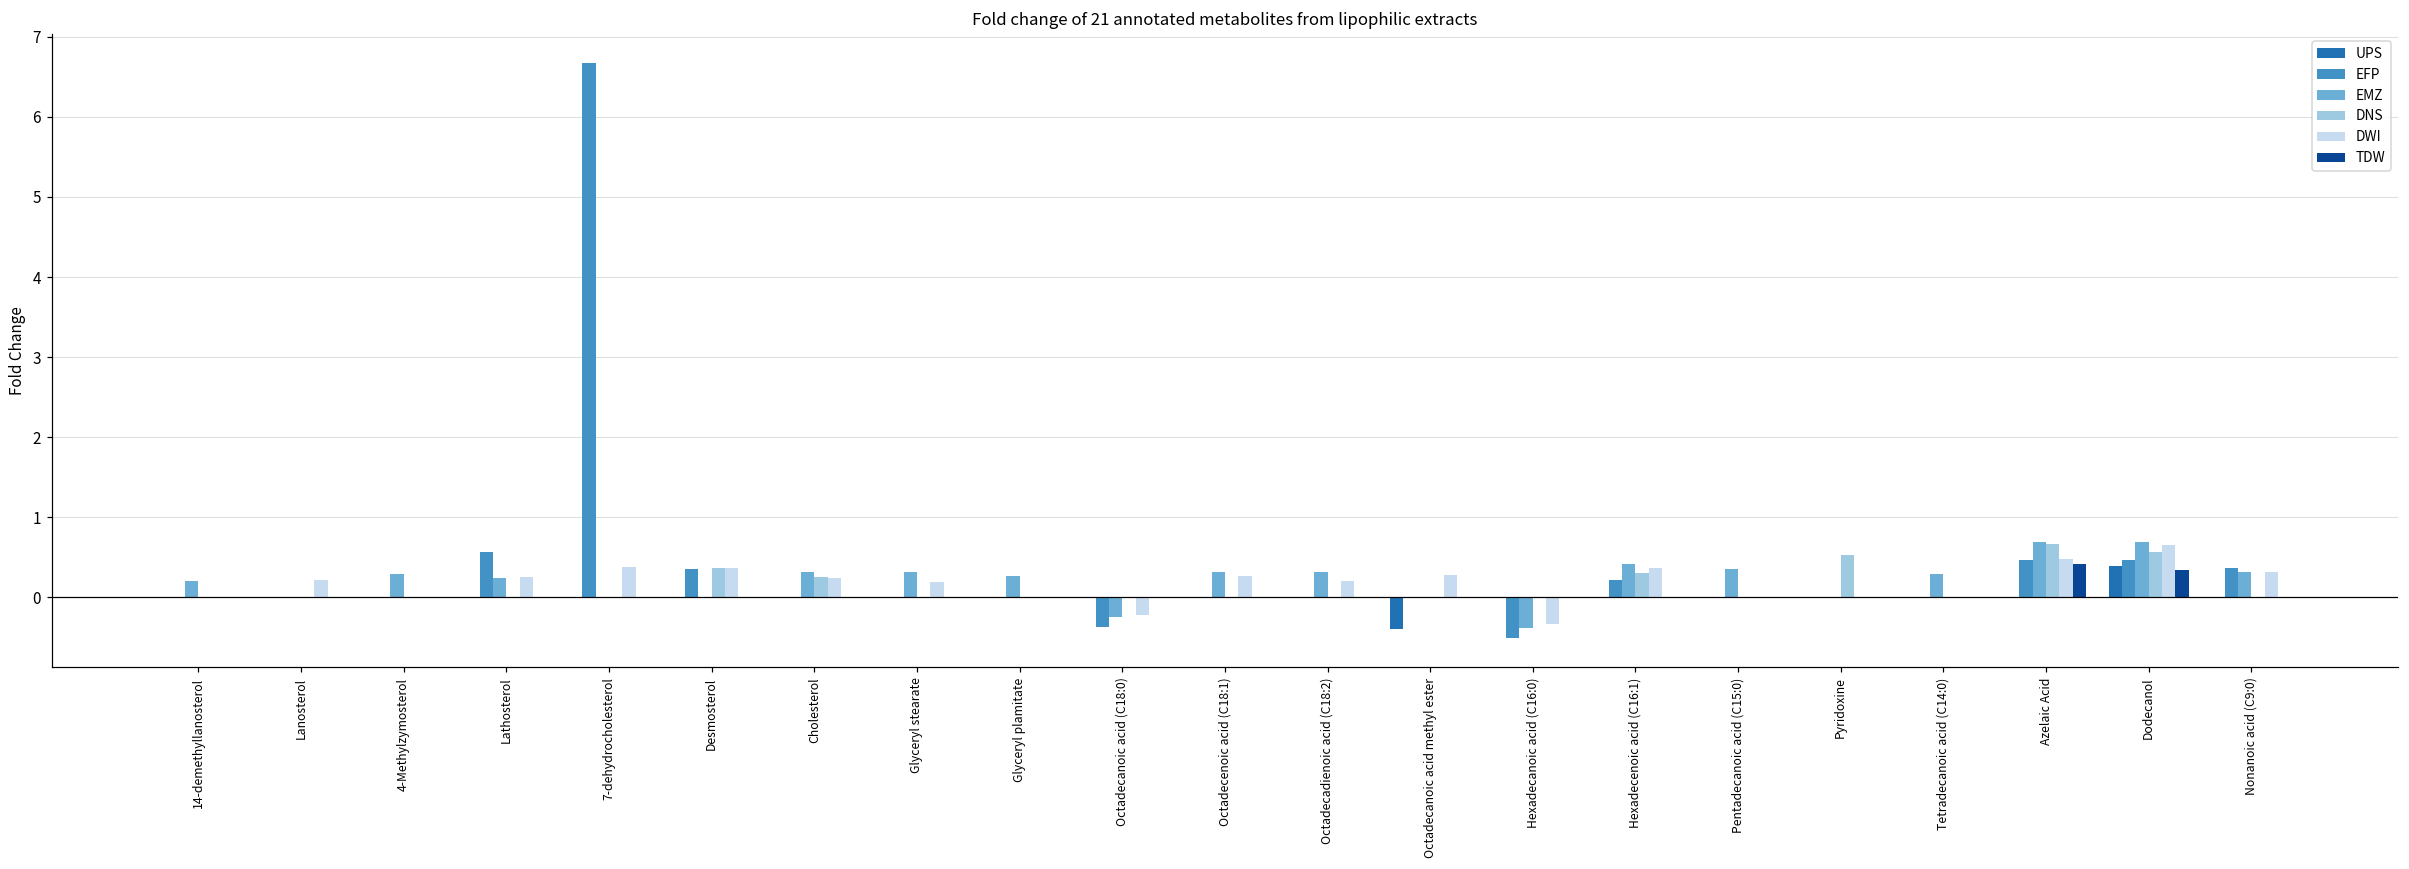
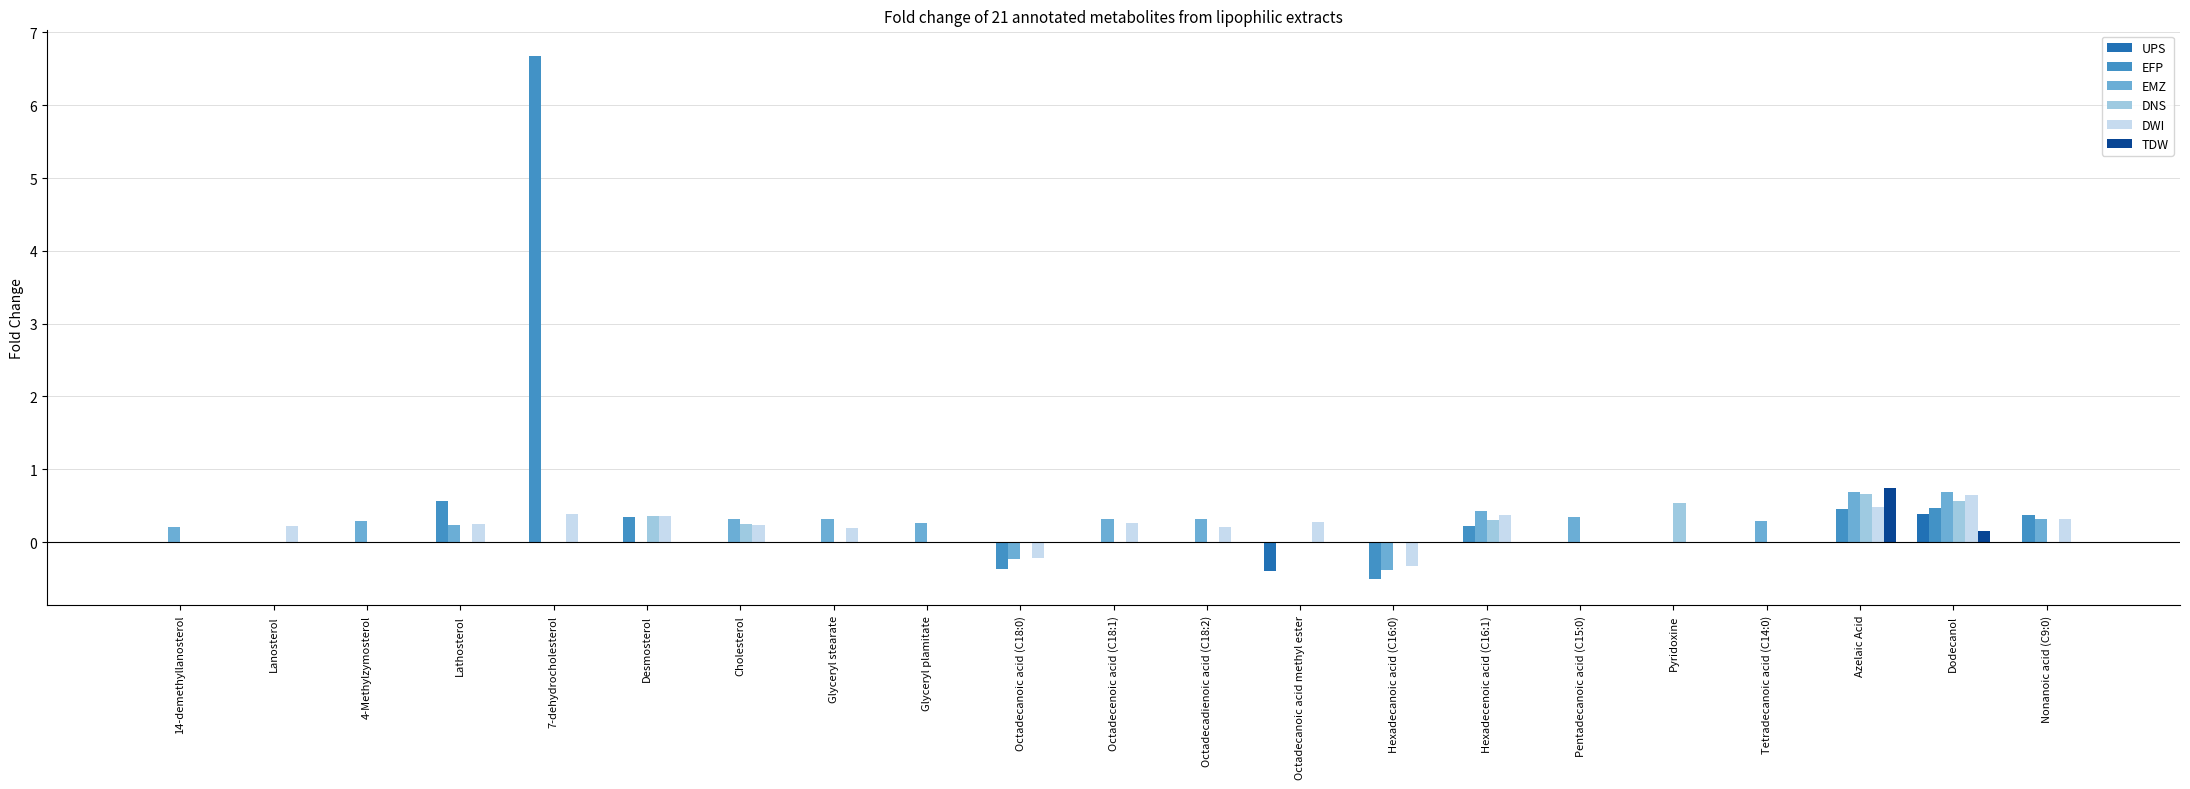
TDW, Azelaic Acid: 0.4 -> 0.7
TDW, Dodecanol: 0.3 -> 0.2
